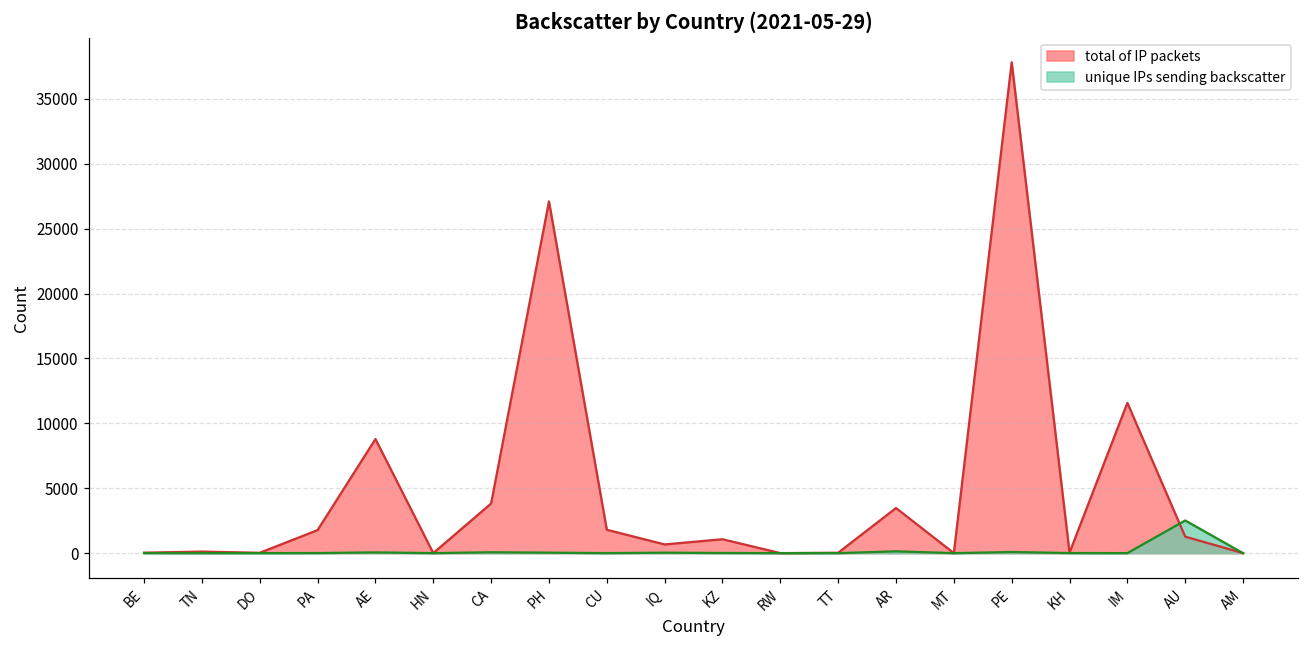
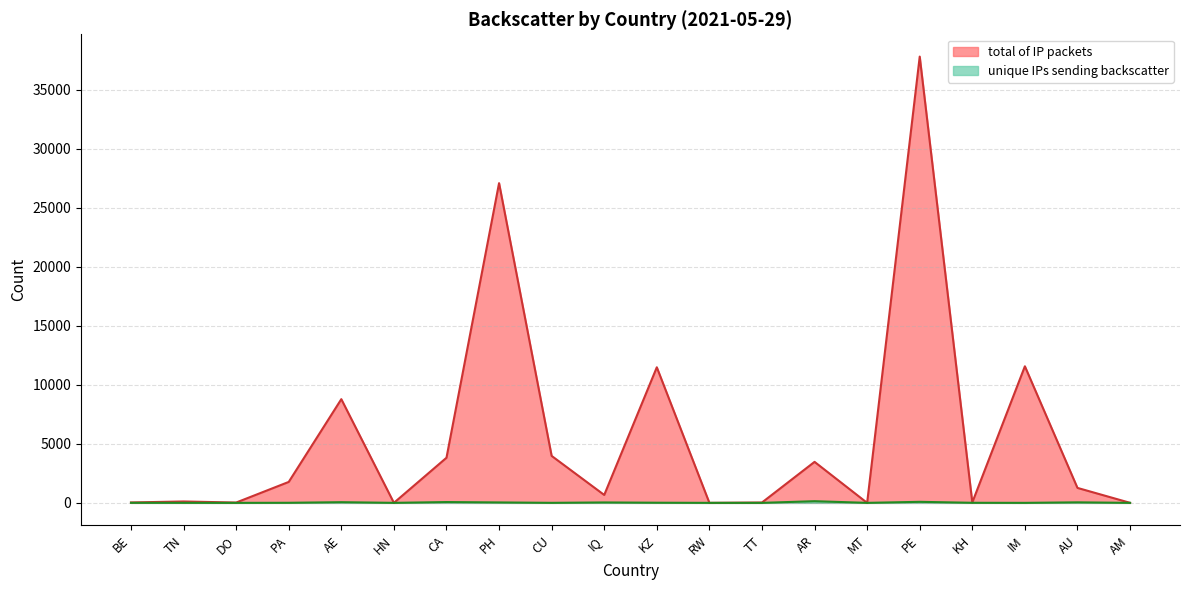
total of IP packets, CU: 1800 -> 4000
total of IP packets, KZ: 1100 -> 11500
unique IPs sending backscatter, AU: 2500 -> 0
